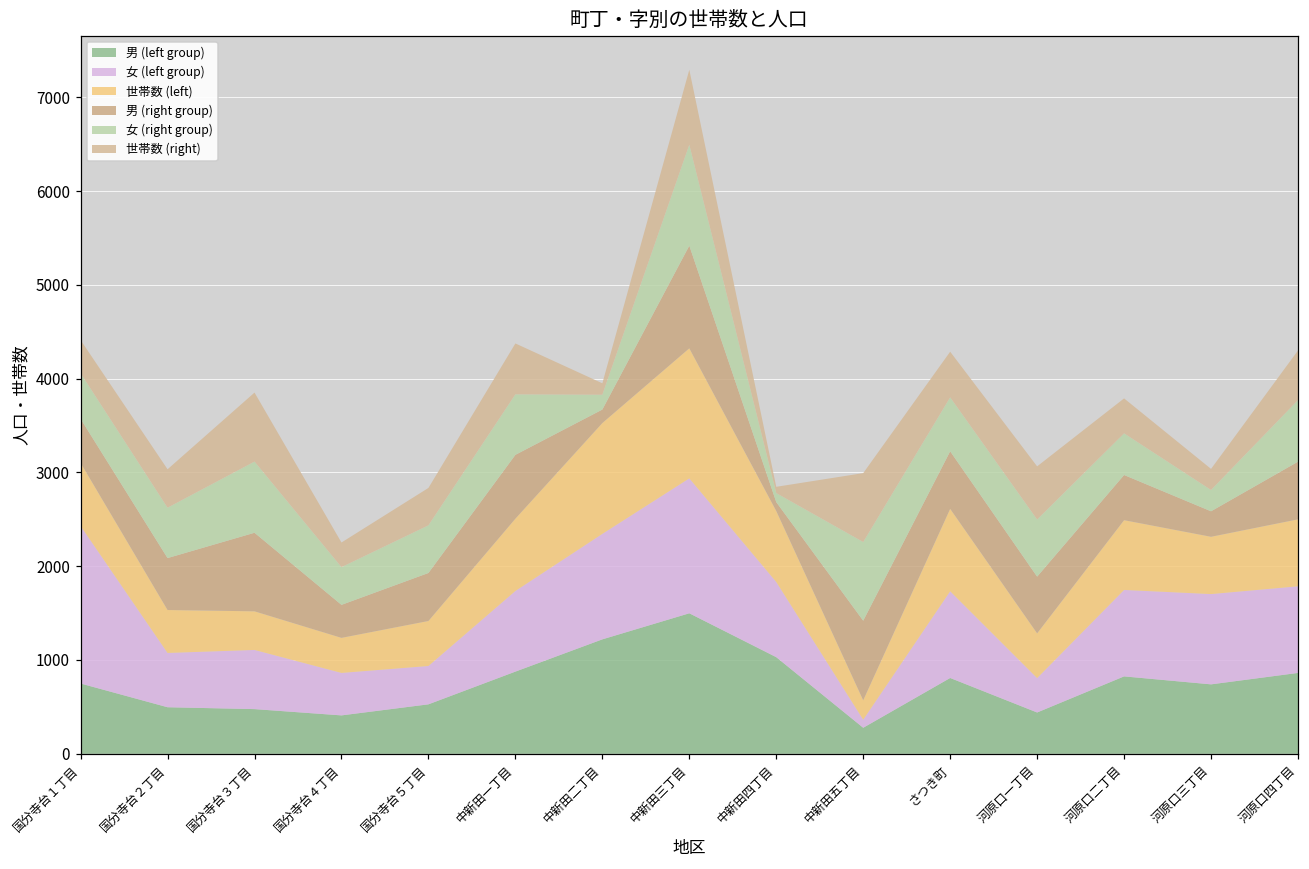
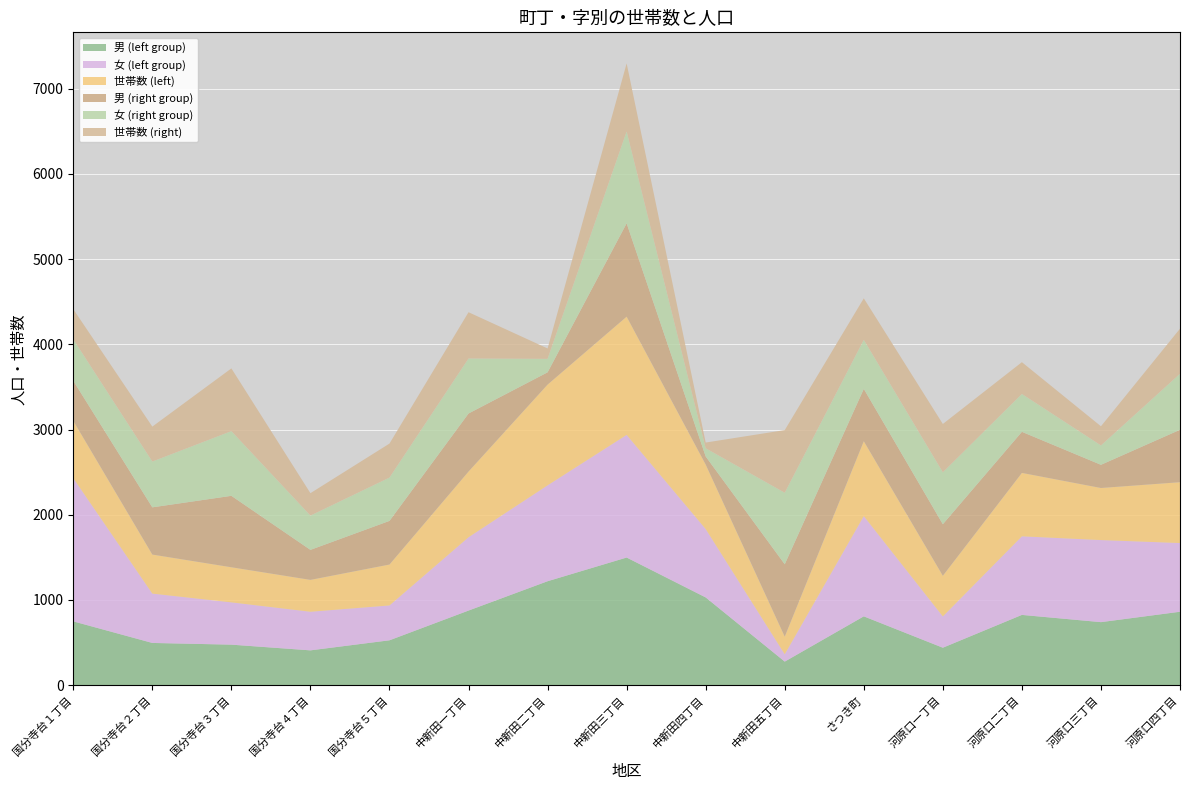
女 (left group), 国分寺台３丁目: 600 -> 500
女 (left group), さつき町: 900 -> 1200
女 (left group), 河原口四丁目: 900 -> 800
